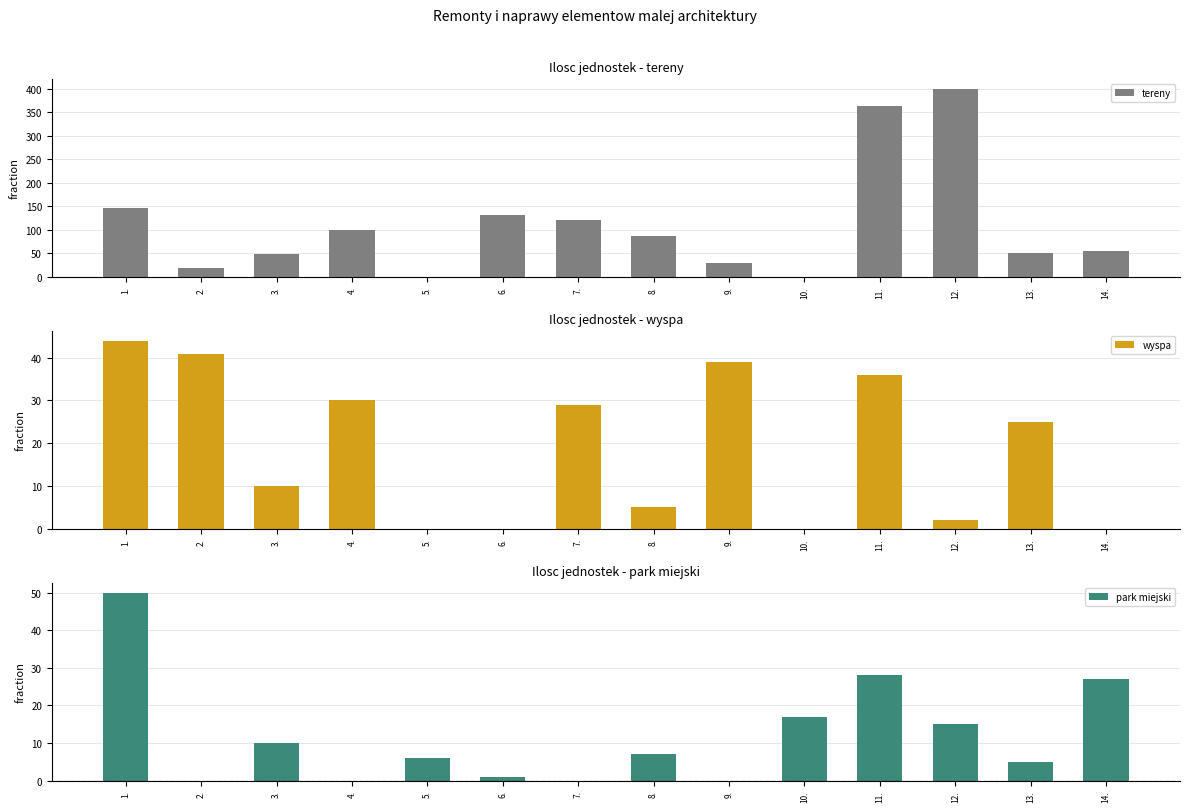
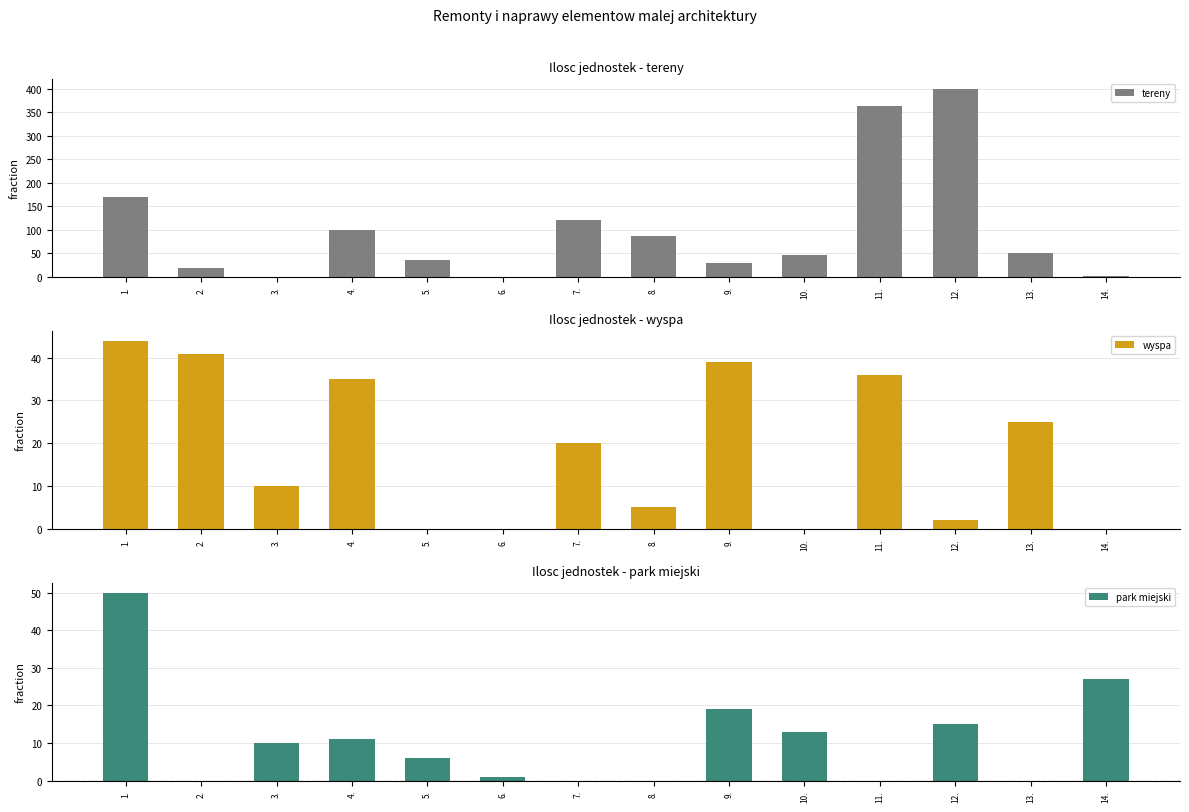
Ilosc jednostek - tereny, 1.: 150 -> 170
Ilosc jednostek - tereny, 3.: 50 -> 0
Ilosc jednostek - tereny, 5.: 0 -> 40
Ilosc jednostek - tereny, 6.: 130 -> 0
Ilosc jednostek - tereny, 10.: 0 -> 50
Ilosc jednostek - tereny, 14.: 60 -> 0
Ilosc jednostek - wyspa, 4.: 30 -> 35
Ilosc jednostek - wyspa, 7.: 29 -> 20
Ilosc jednostek - park miejski, 4.: 0 -> 11
Ilosc jednostek - park miejski, 8.: 7 -> 0
Ilosc jednostek - park miejski, 9.: 0 -> 19
Ilosc jednostek - park miejski, 10.: 17 -> 13
Ilosc jednostek - park miejski, 11.: 28 -> 0
Ilosc jednostek - park miejski, 13.: 5 -> 0
